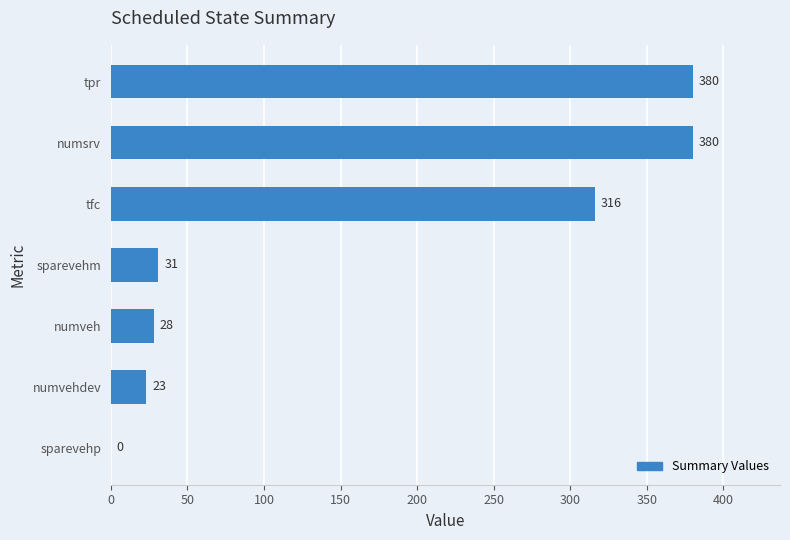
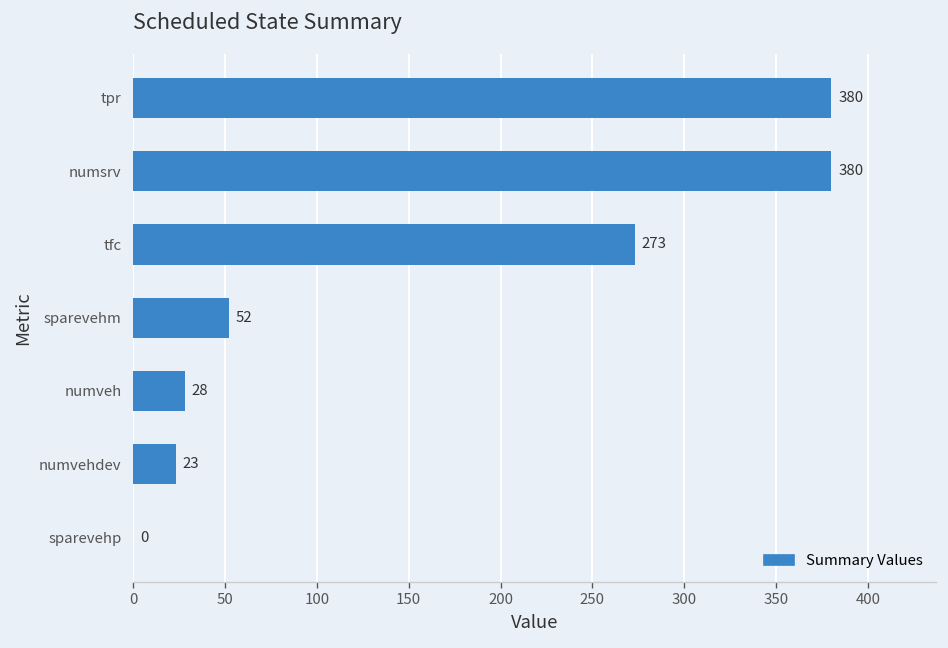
tfc: 316 -> 273
sparevehm: 31 -> 52
